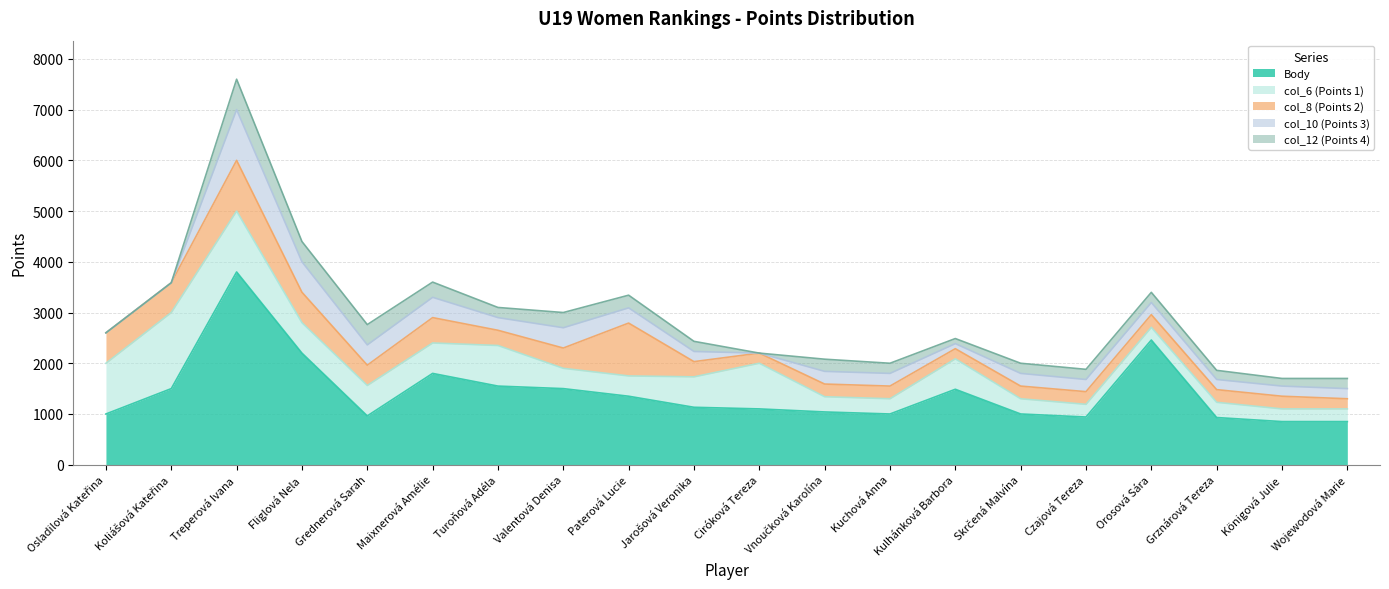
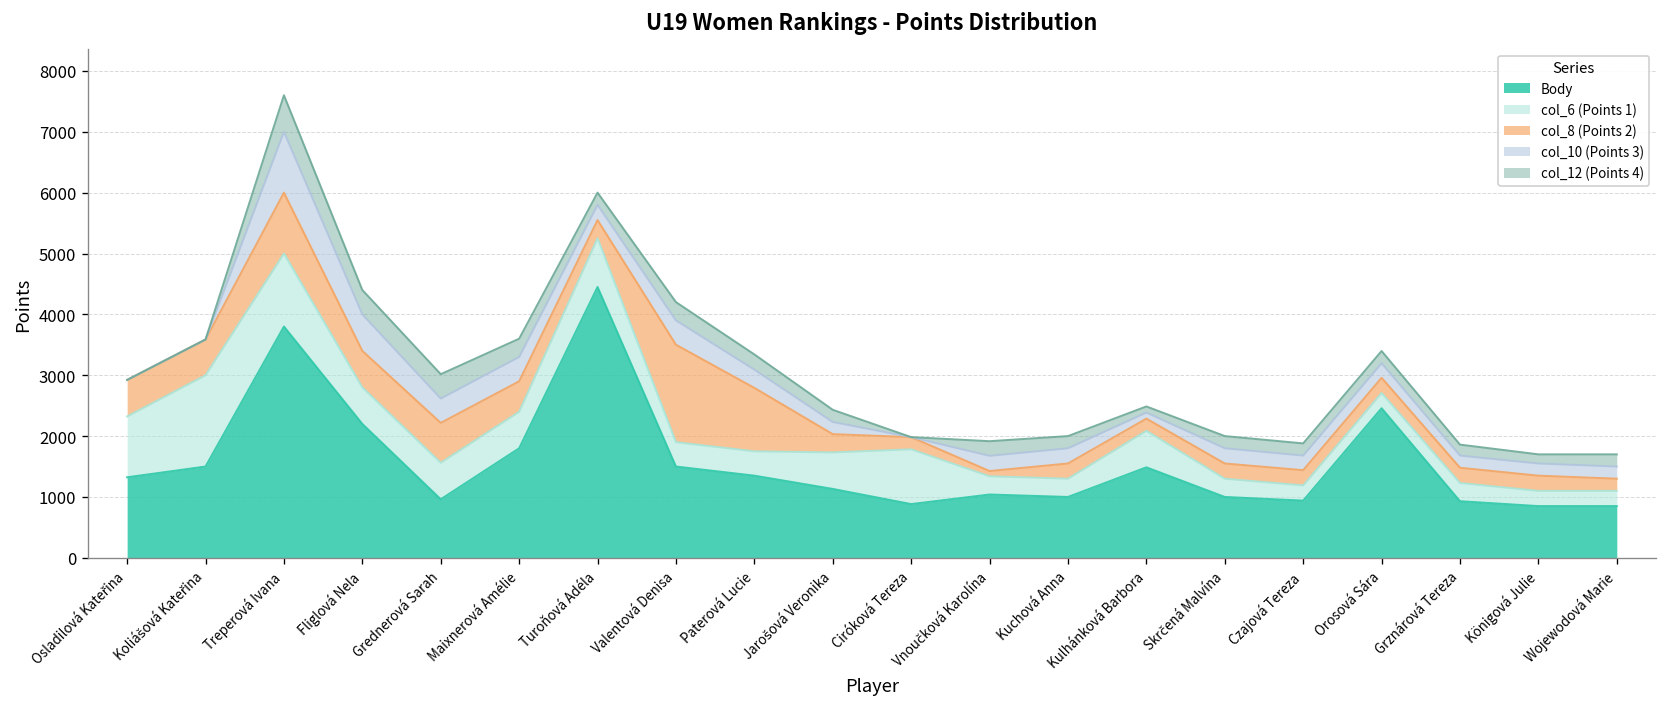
Body, Osladilová Kateřina: 1000 -> 1300
col_8 (Points 2), Grednerová Sarah: 400 -> 700
Body, Turoňová Adéla: 1600 -> 4500
col_8 (Points 2), Valentová Denisa: 400 -> 1600
Body, Ciróková Tereza: 1100 -> 900
col_8 (Points 2), Vnoučková Karolína: 300 -> 100
